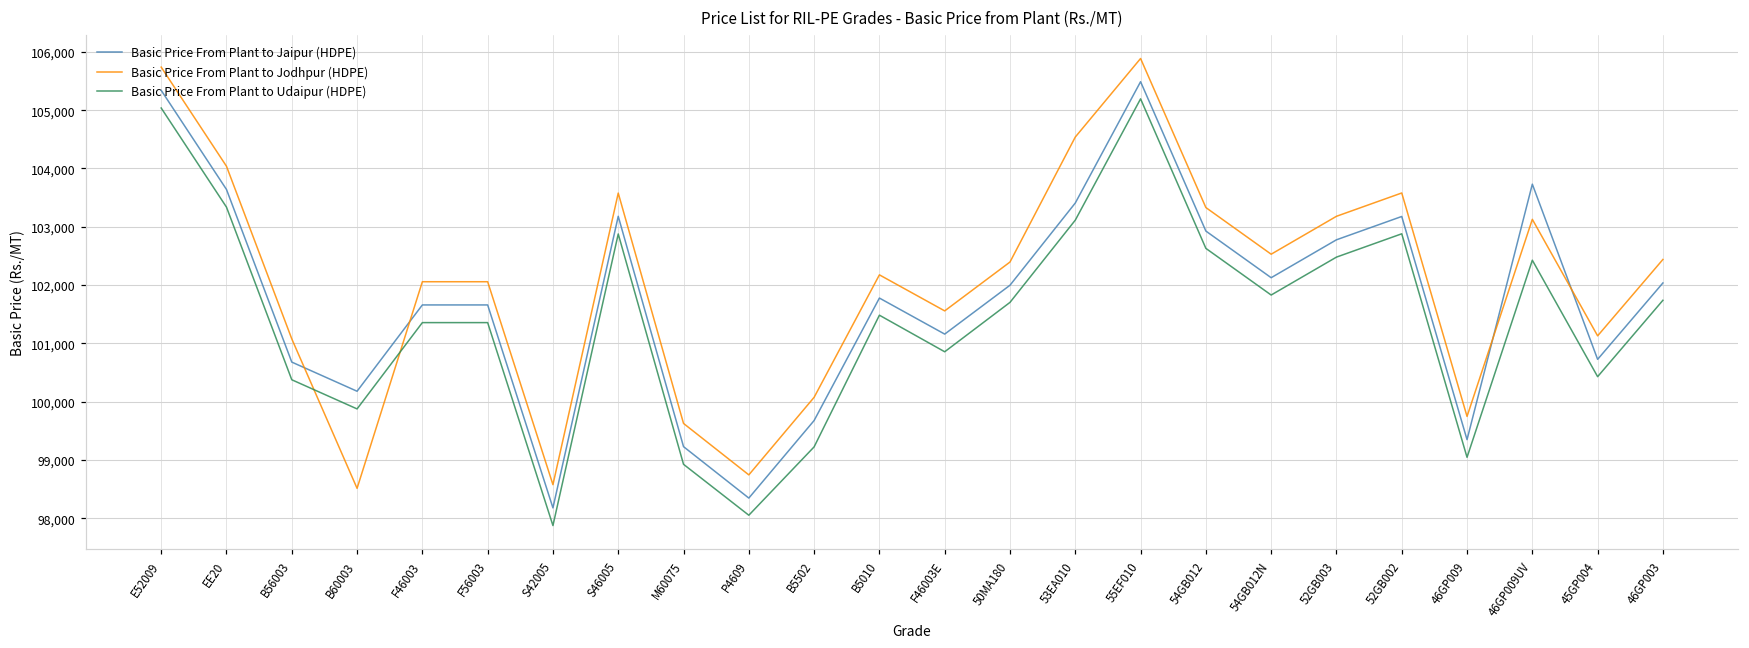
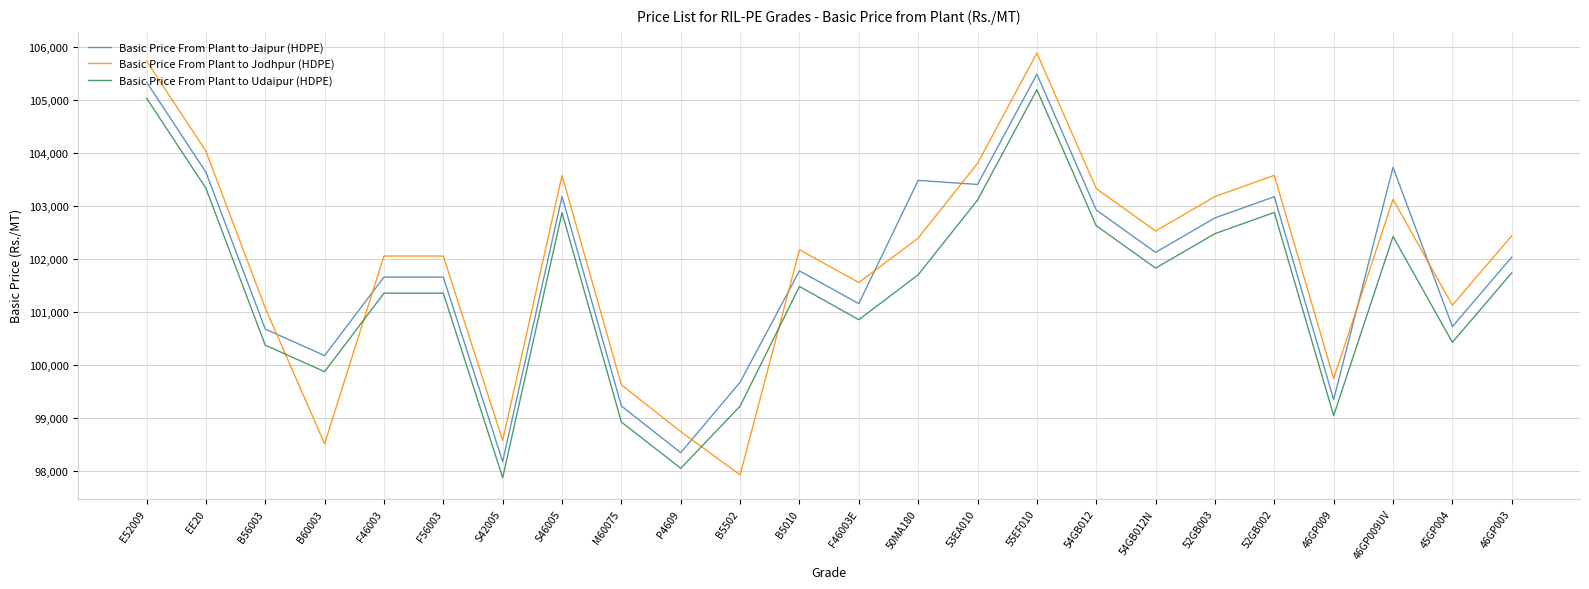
Basic Price From Plant to Jodhpur (HDPE), B5502: 100,100 -> 97,900
Basic Price From Plant to Jaipur (HDPE), 50MA180: 102,000 -> 103,500
Basic Price From Plant to Jodhpur (HDPE), 53EA010: 104,500 -> 103,800
